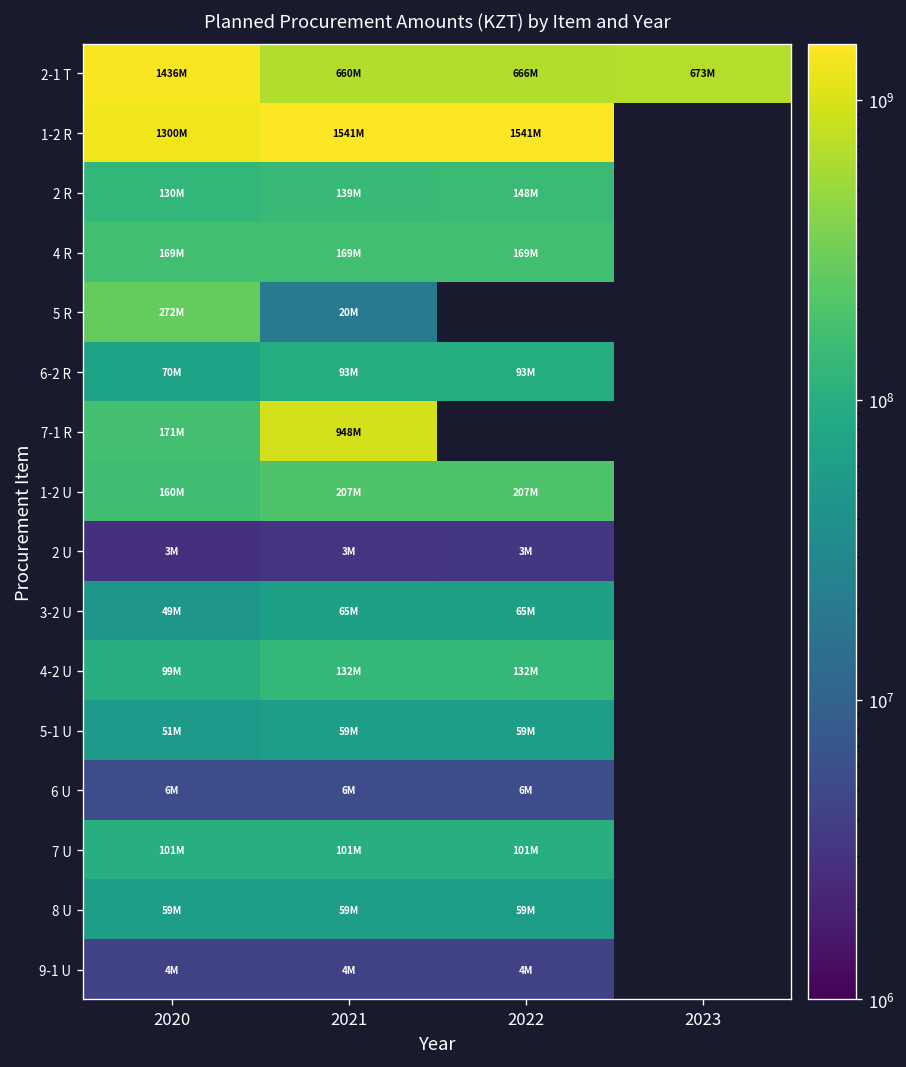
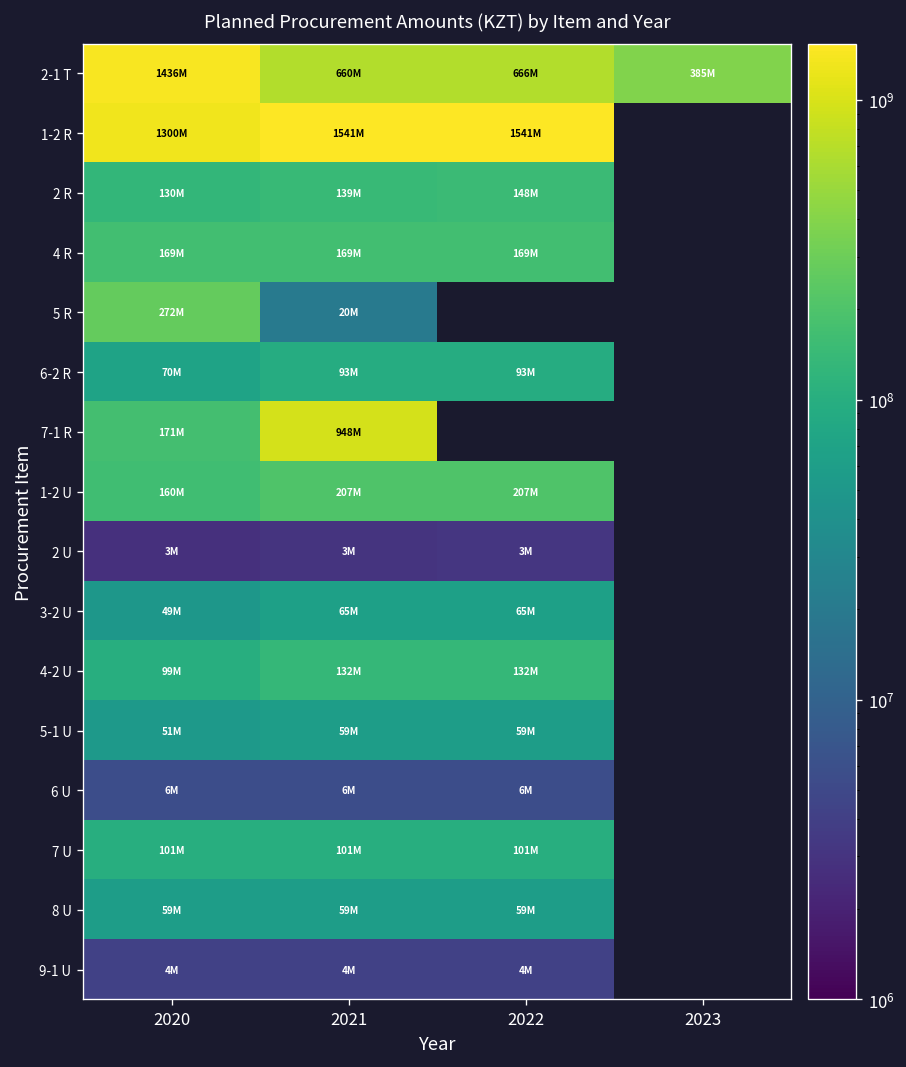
2-1 T, 2023: 673M -> 385M
